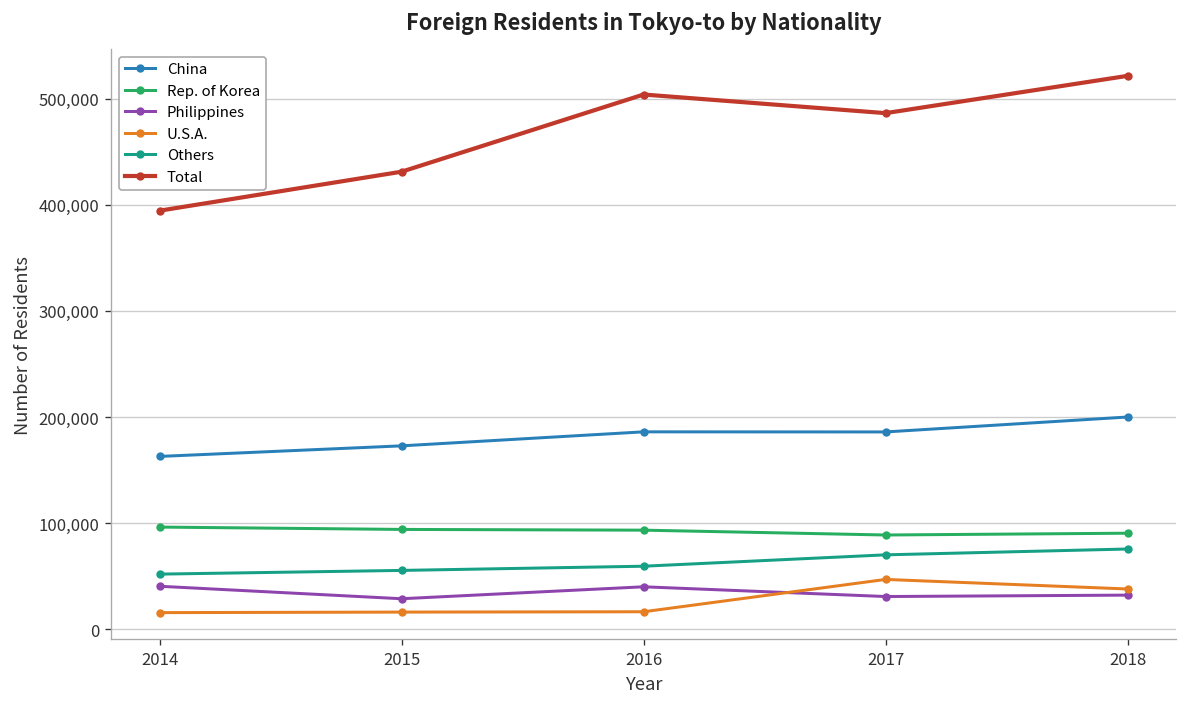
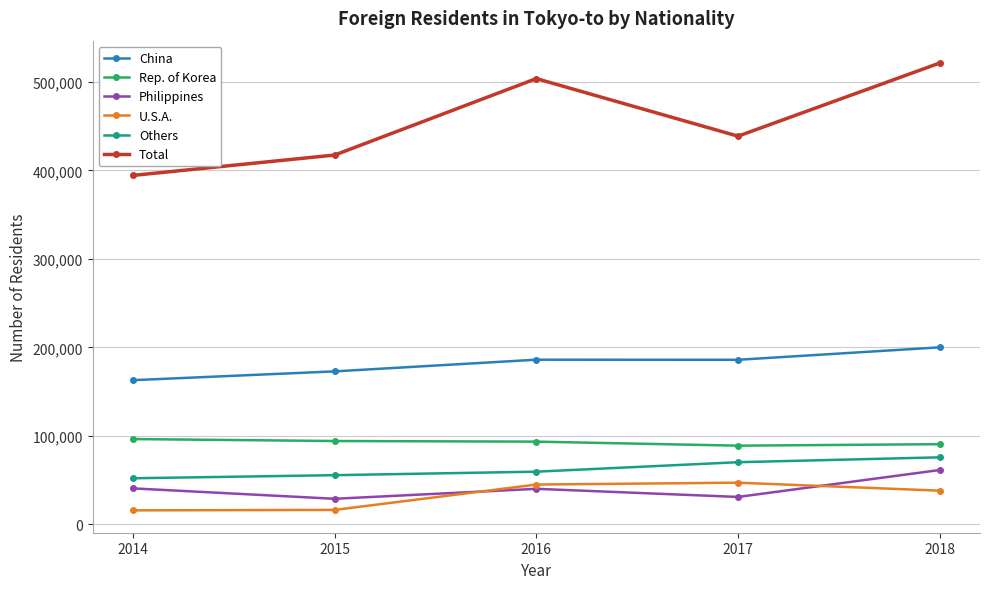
Total, 2015: 430,000 -> 420,000
U.S.A., 2016: 20,000 -> 40,000
Total, 2017: 490,000 -> 440,000
Philippines, 2018: 30,000 -> 60,000
